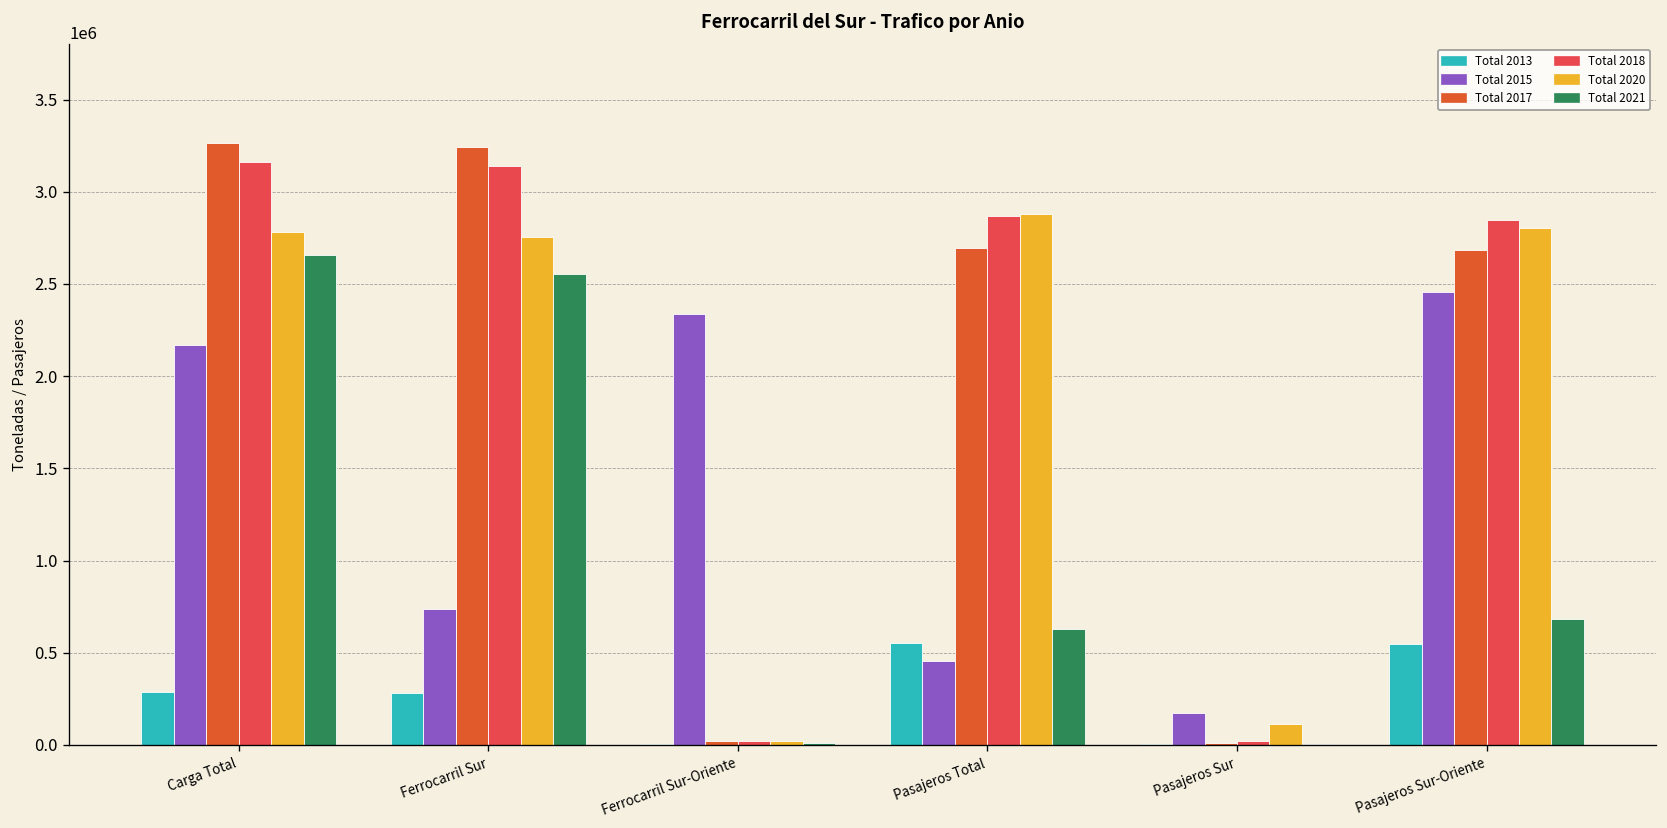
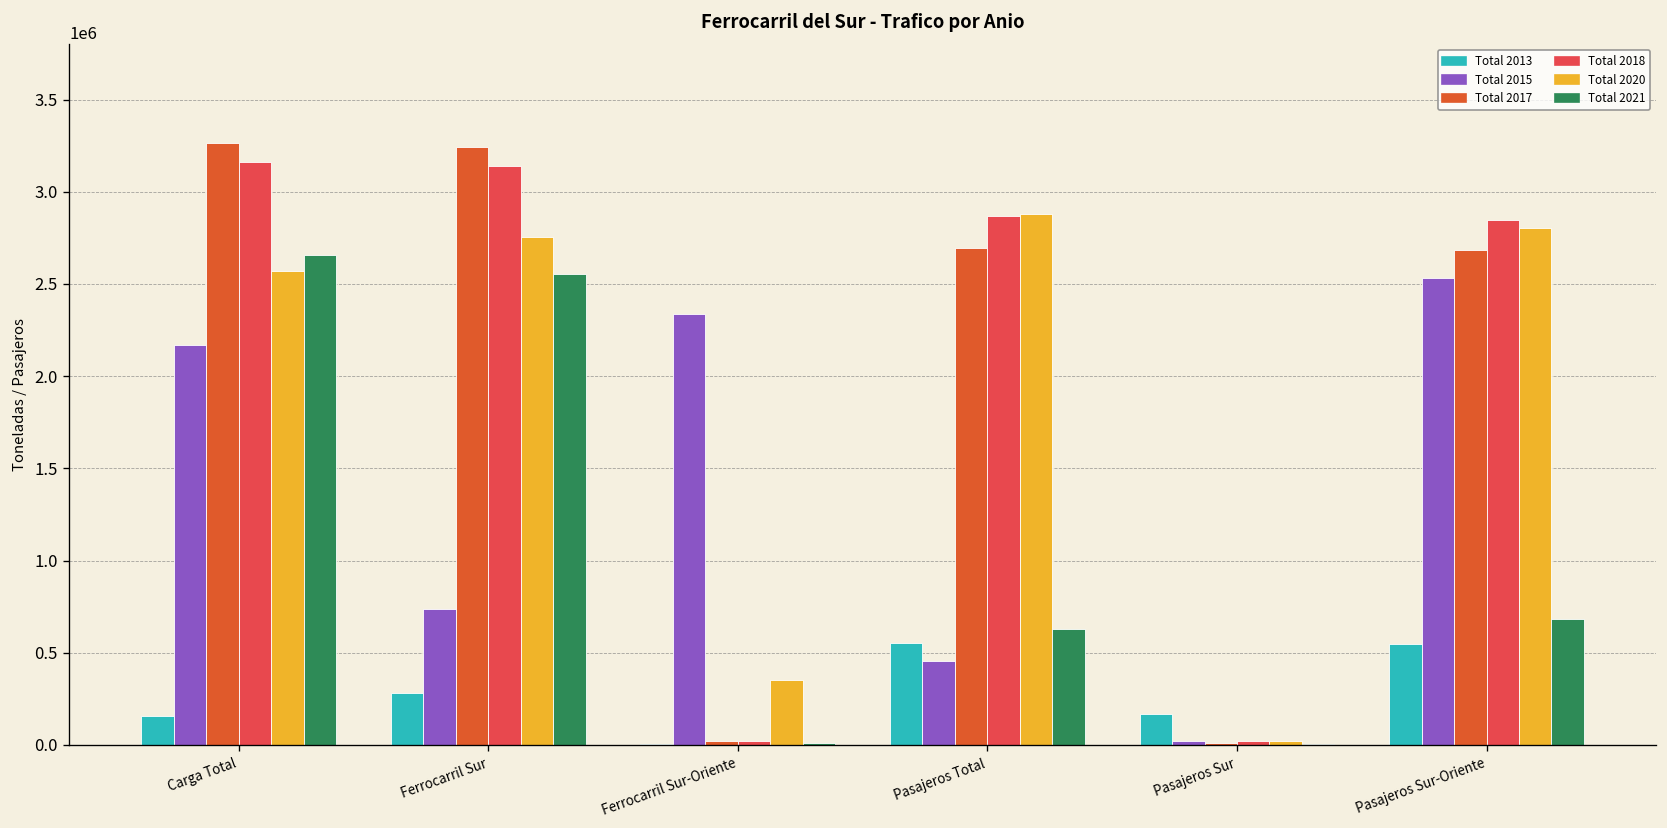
Total 2013, Carga Total: 280000 -> 160000
Total 2020, Carga Total: 2780000 -> 2570000
Total 2020, Ferrocarril Sur-Oriente: 20000 -> 350000
Total 2013, Pasajeros Sur: 0 -> 170000
Total 2015, Pasajeros Sur: 180000 -> 20000
Total 2020, Pasajeros Sur: 110000 -> 20000
Total 2015, Pasajeros Sur-Oriente: 2450000 -> 2530000
